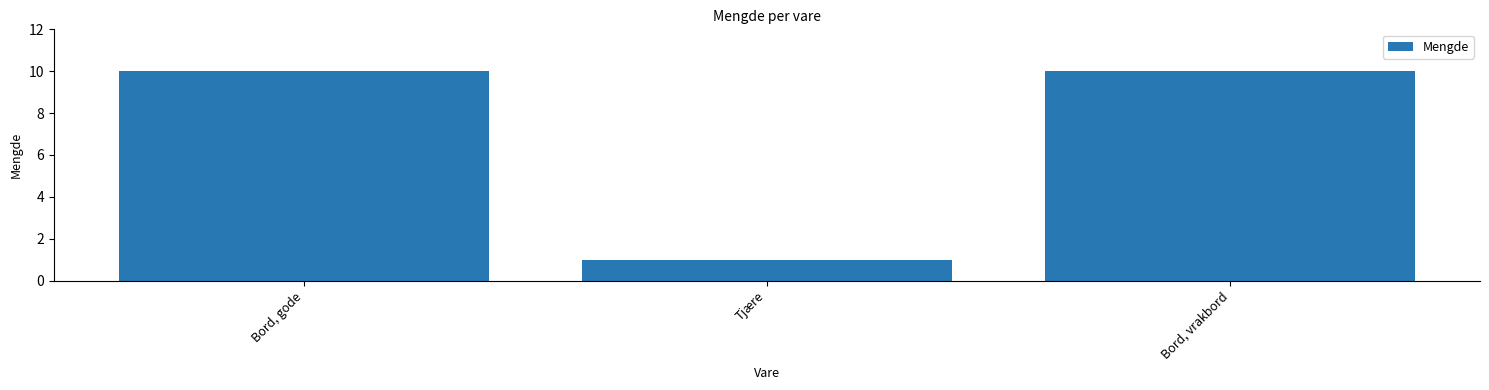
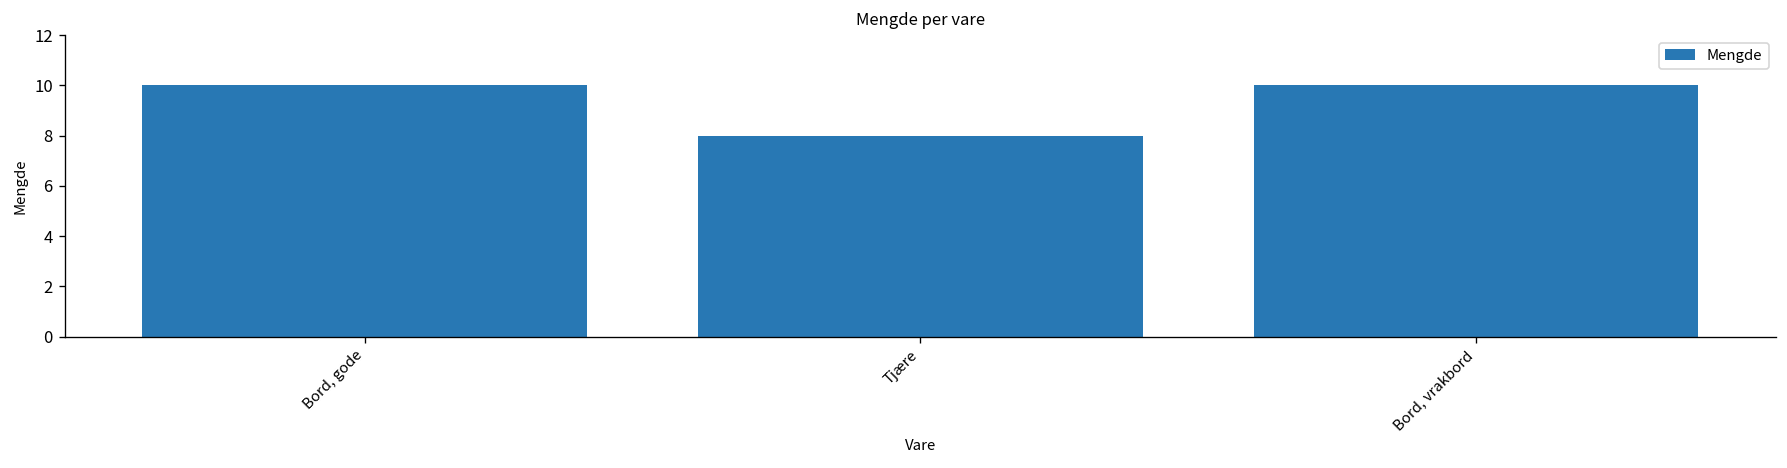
Tjære: 1 -> 8
